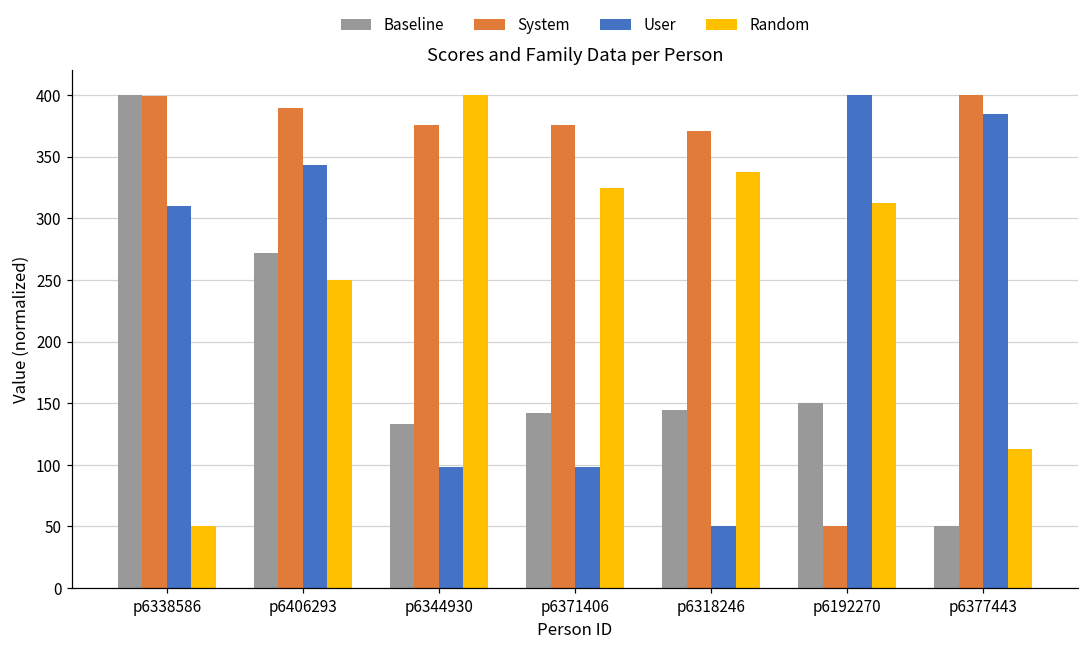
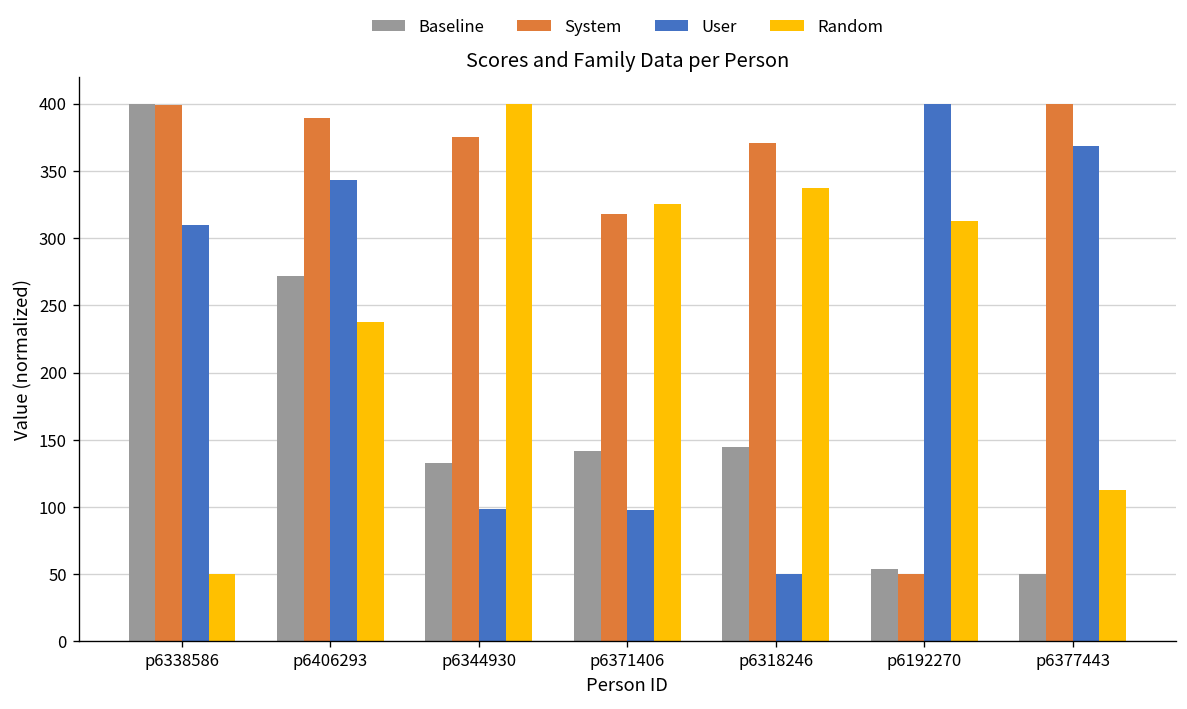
Random, p6406293: 250 -> 238
System, p6371406: 375 -> 318
Baseline, p6192270: 150 -> 54
User, p6377443: 385 -> 369
